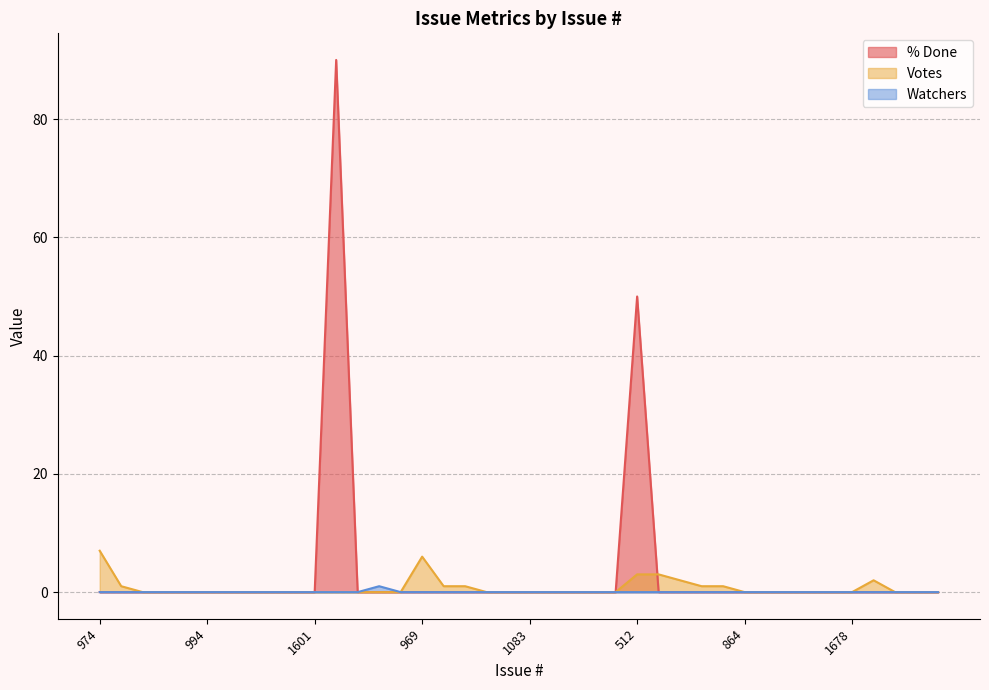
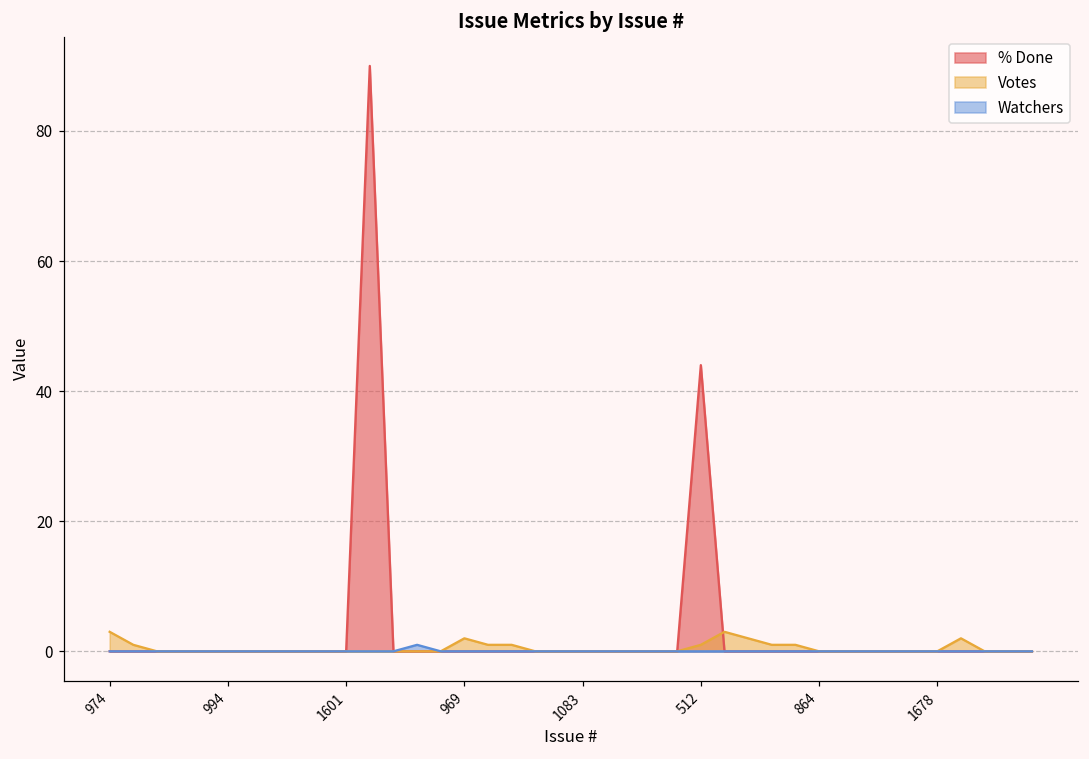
Votes, 974: 7 -> 3
Votes, 969: 6 -> 2
% Done, 512: 50 -> 44
Votes, 512: 3 -> 1
